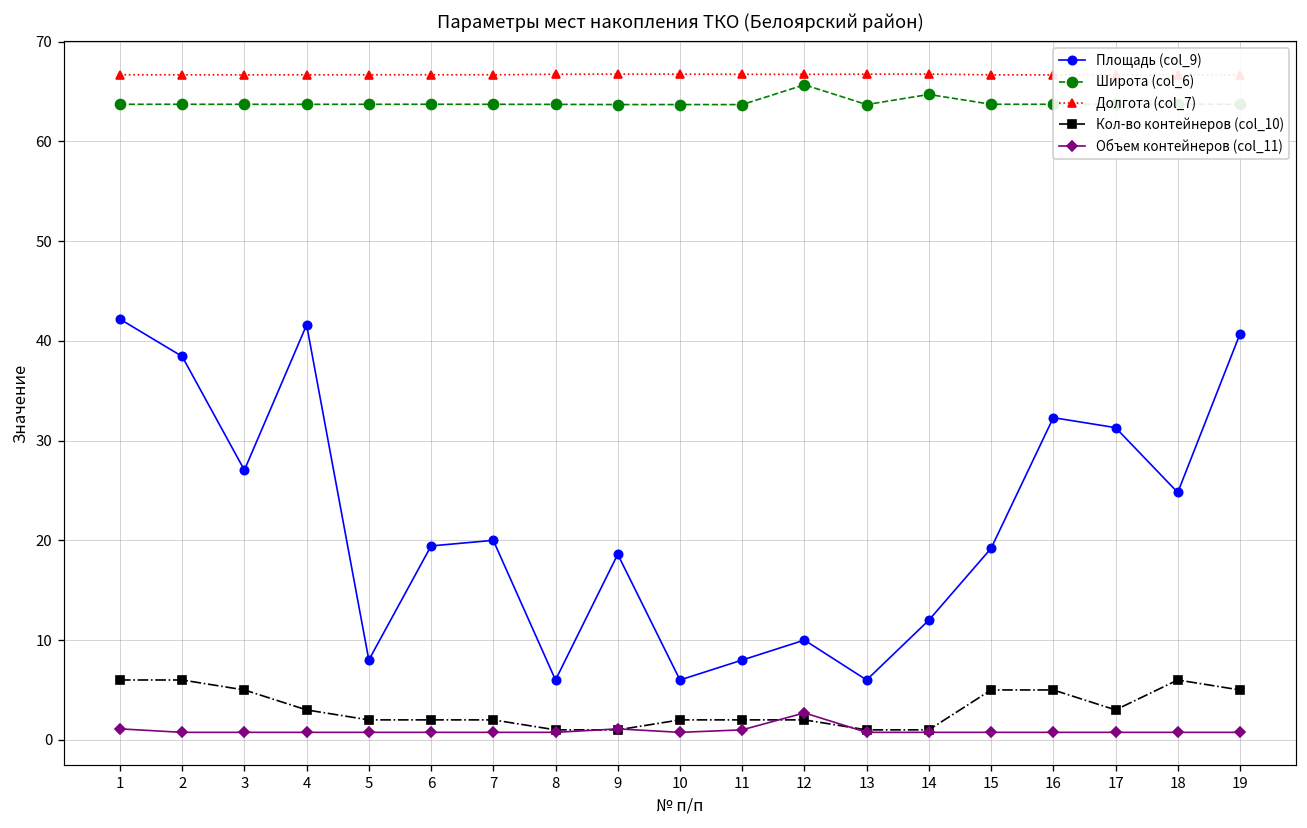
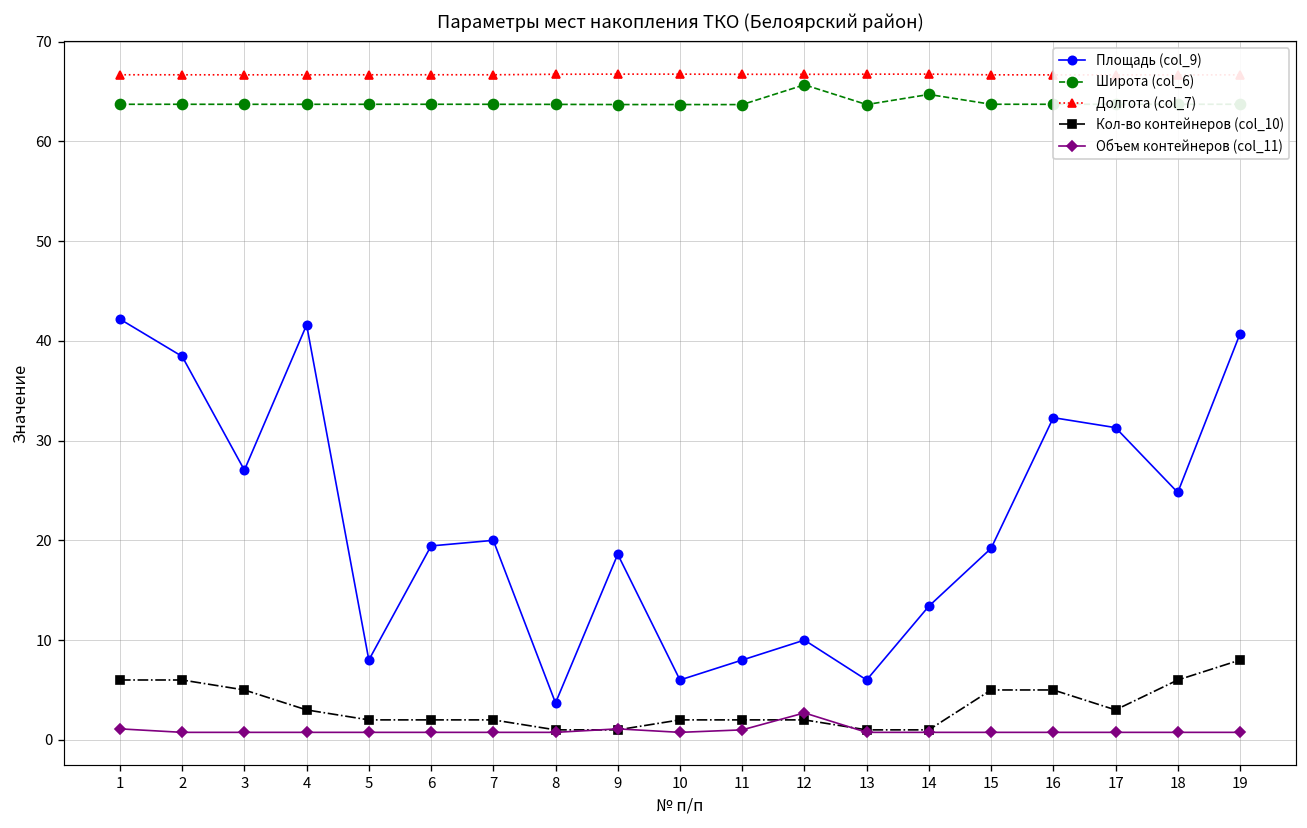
Площадь (col_9), 8: 6 -> 4
Площадь (col_9), 14: 12 -> 13
Кол-во контейнеров (col_10), 19: 5 -> 8
